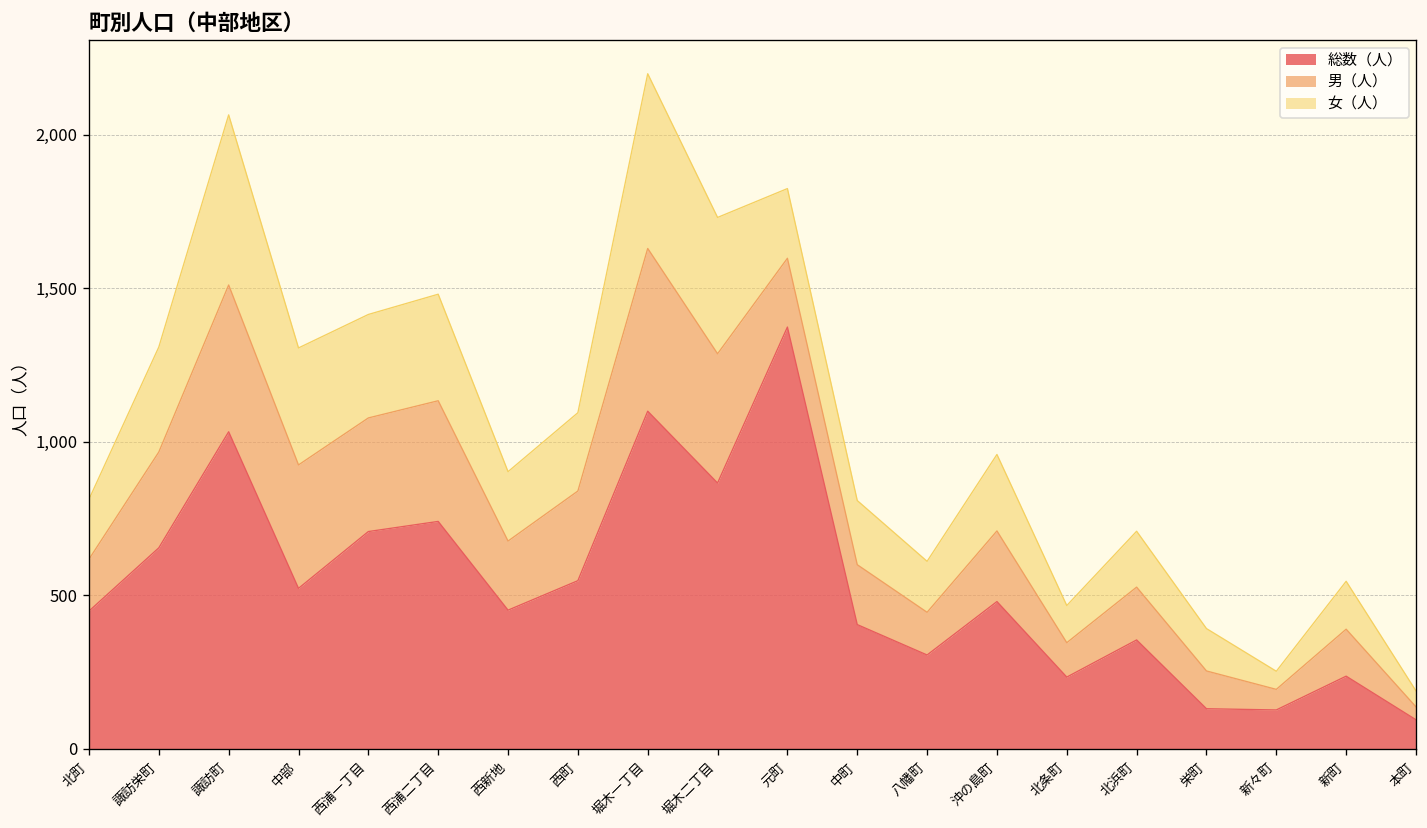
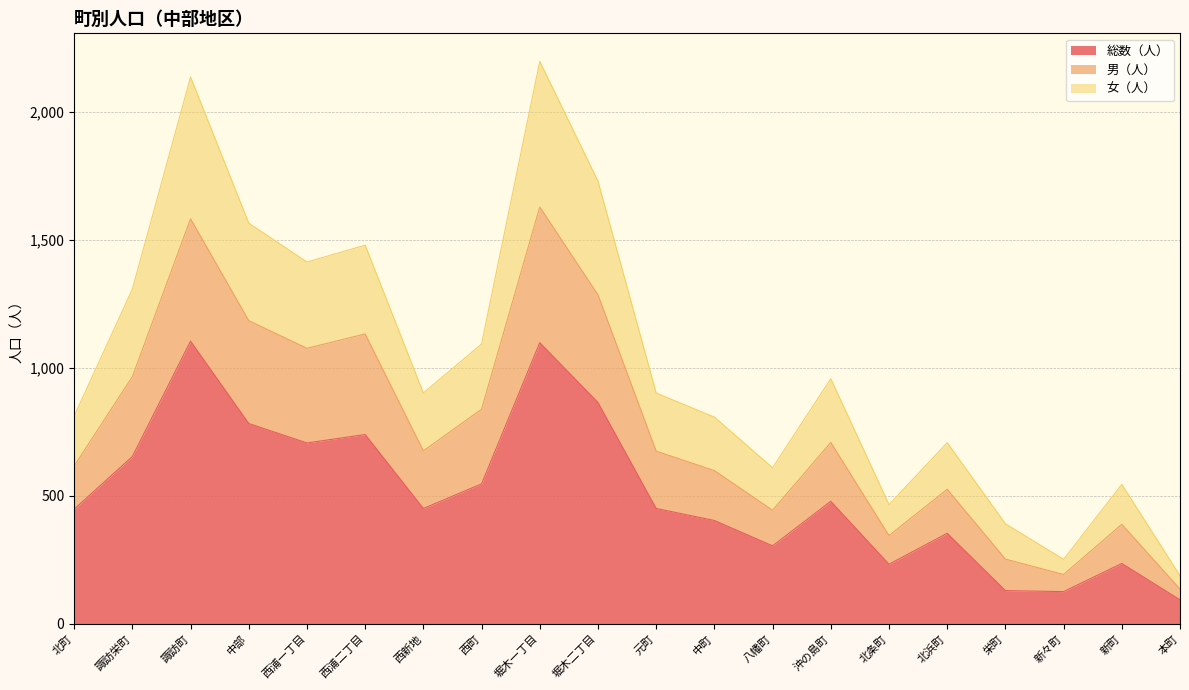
総数（人）, 諏訪町: 1,030 -> 1,110
総数（人）, 中部: 520 -> 780
総数（人）, 元町: 1,370 -> 450
